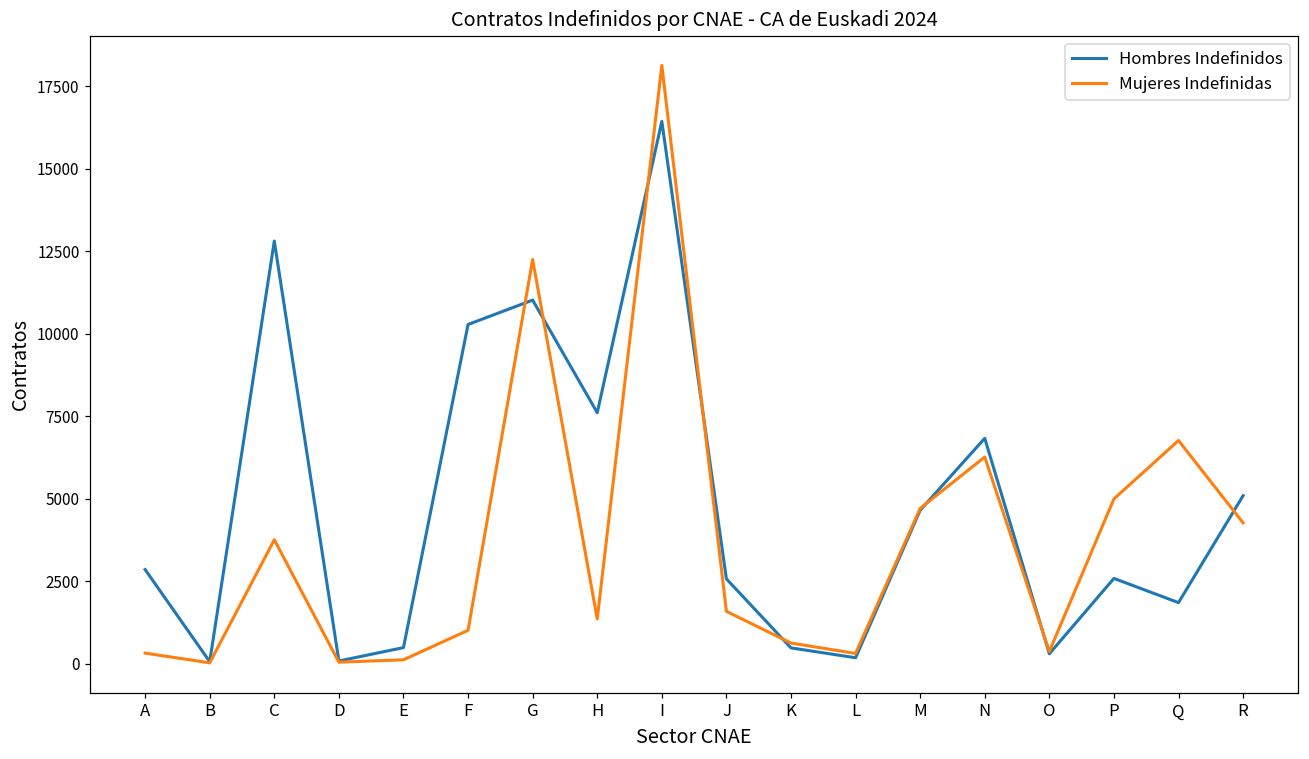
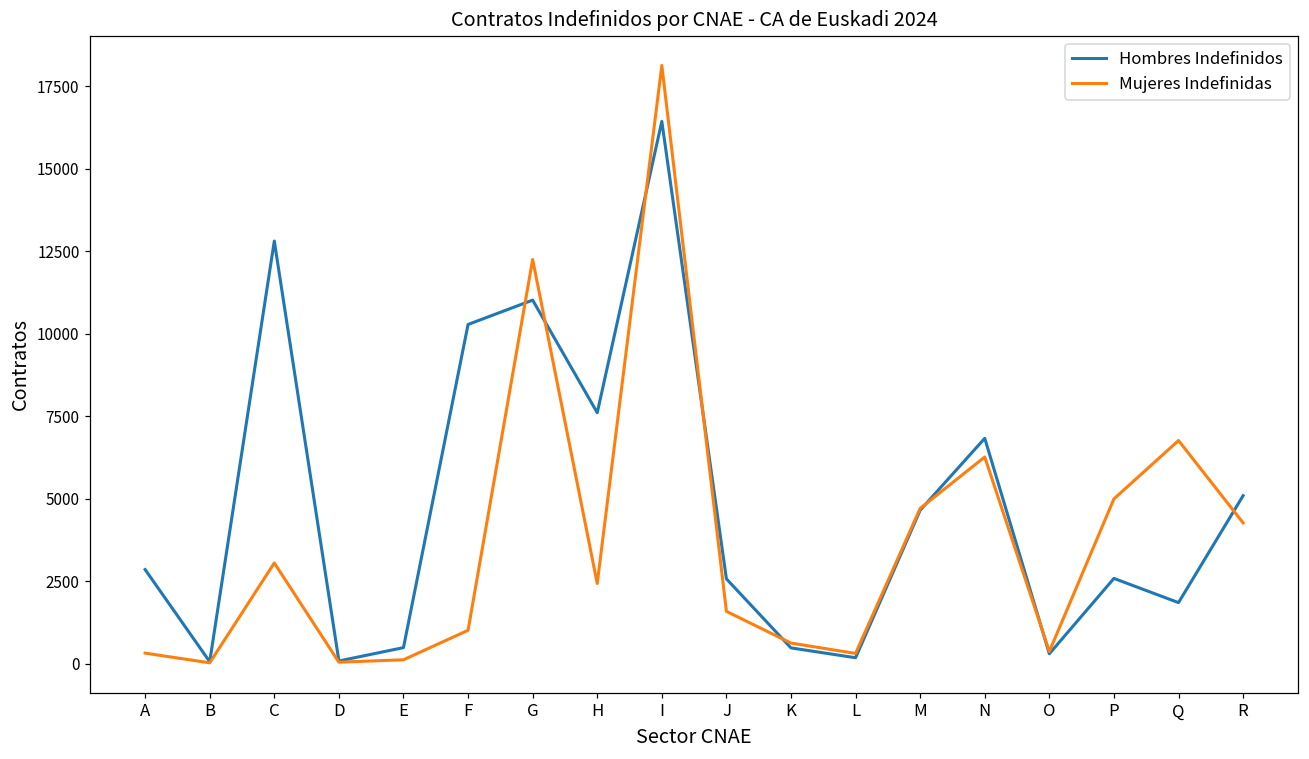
Mujeres Indefinidas, C: 3800 -> 3000
Mujeres Indefinidas, H: 1400 -> 2400
